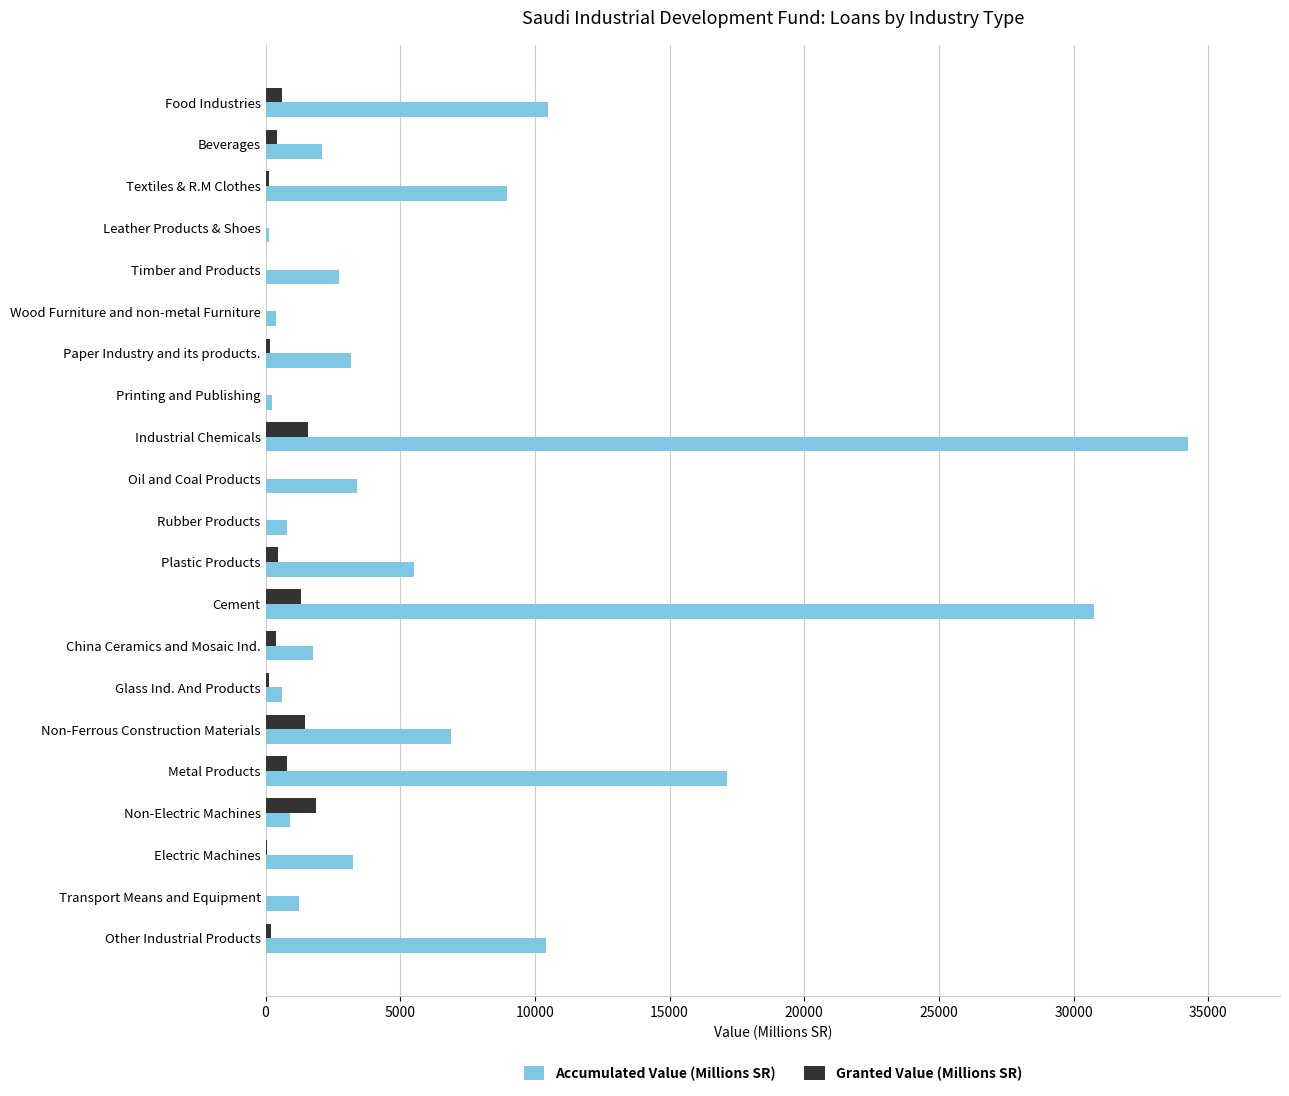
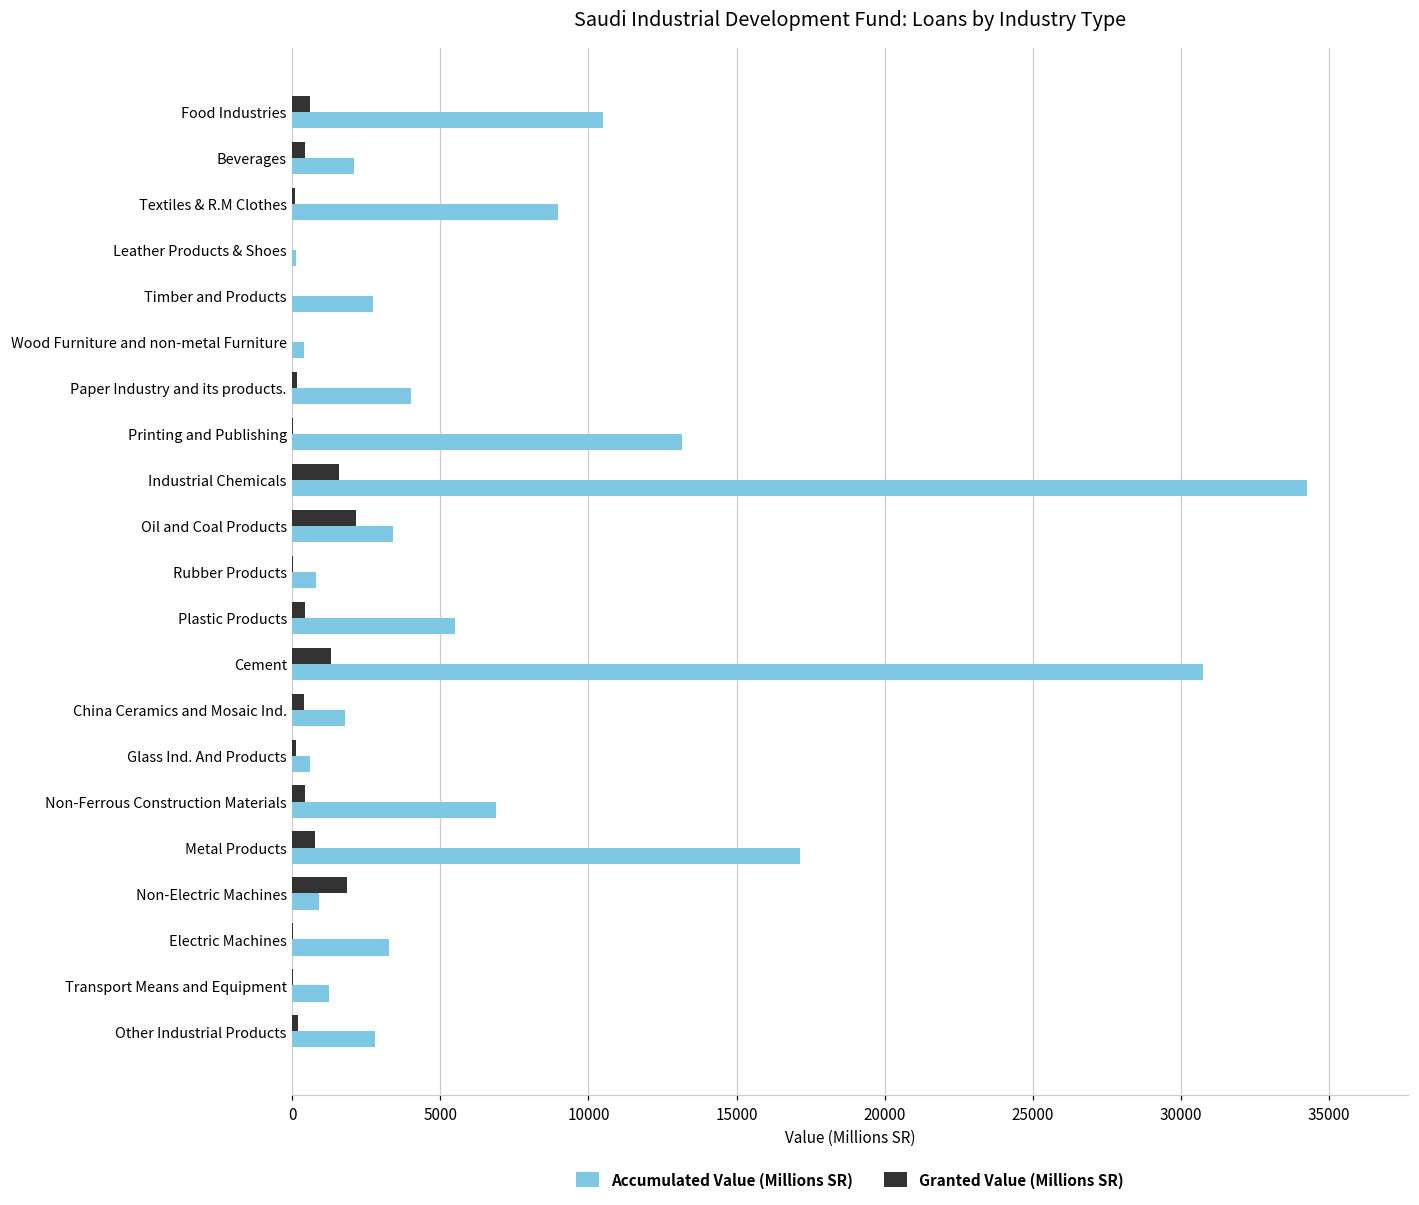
Accumulated Value (Millions SR), Paper Industry and its products.: 3200 -> 4000
Accumulated Value (Millions SR), Printing and Publishing: 200 -> 13100
Granted Value (Millions SR), Oil and Coal Products: 0 -> 2100
Granted Value (Millions SR), Non-Ferrous Construction Materials: 1400 -> 400
Accumulated Value (Millions SR), Other Industrial Products: 10400 -> 2800
